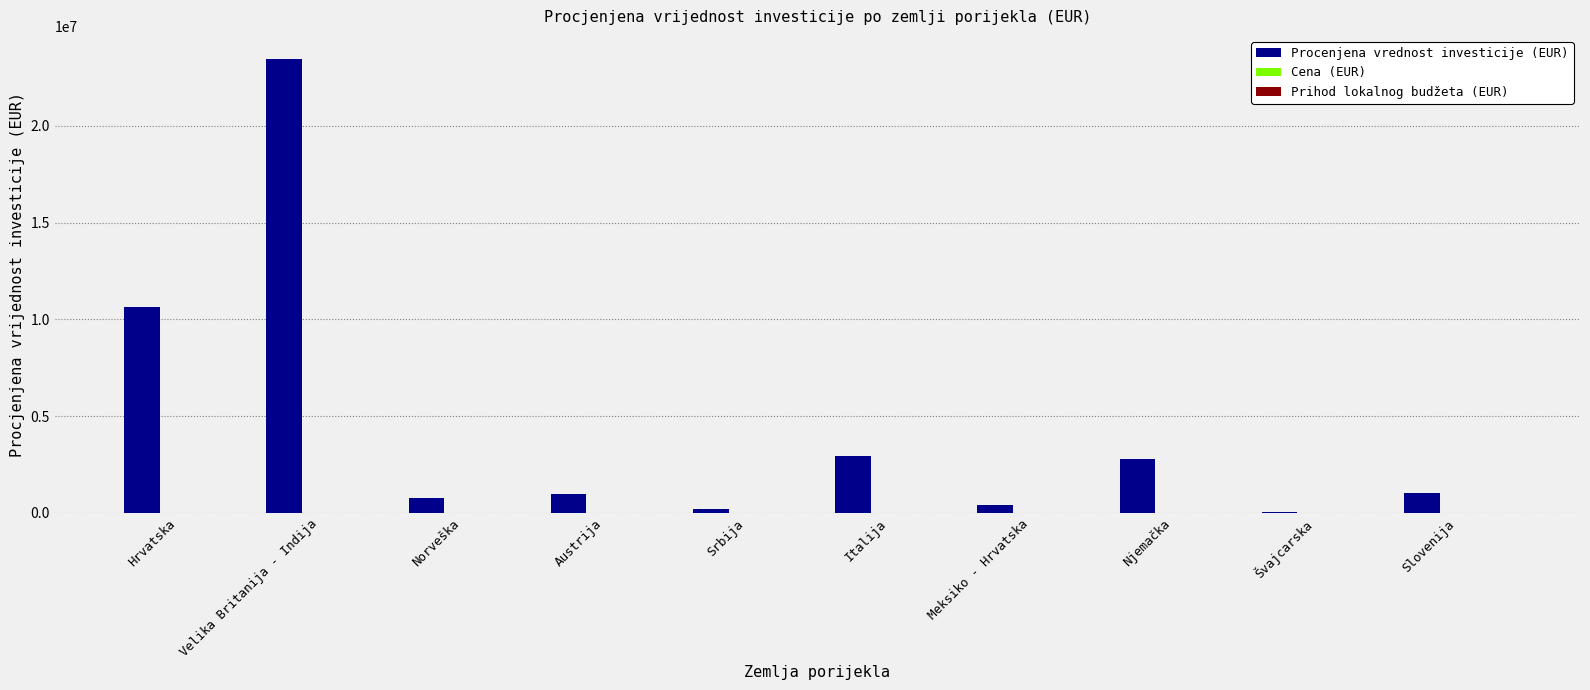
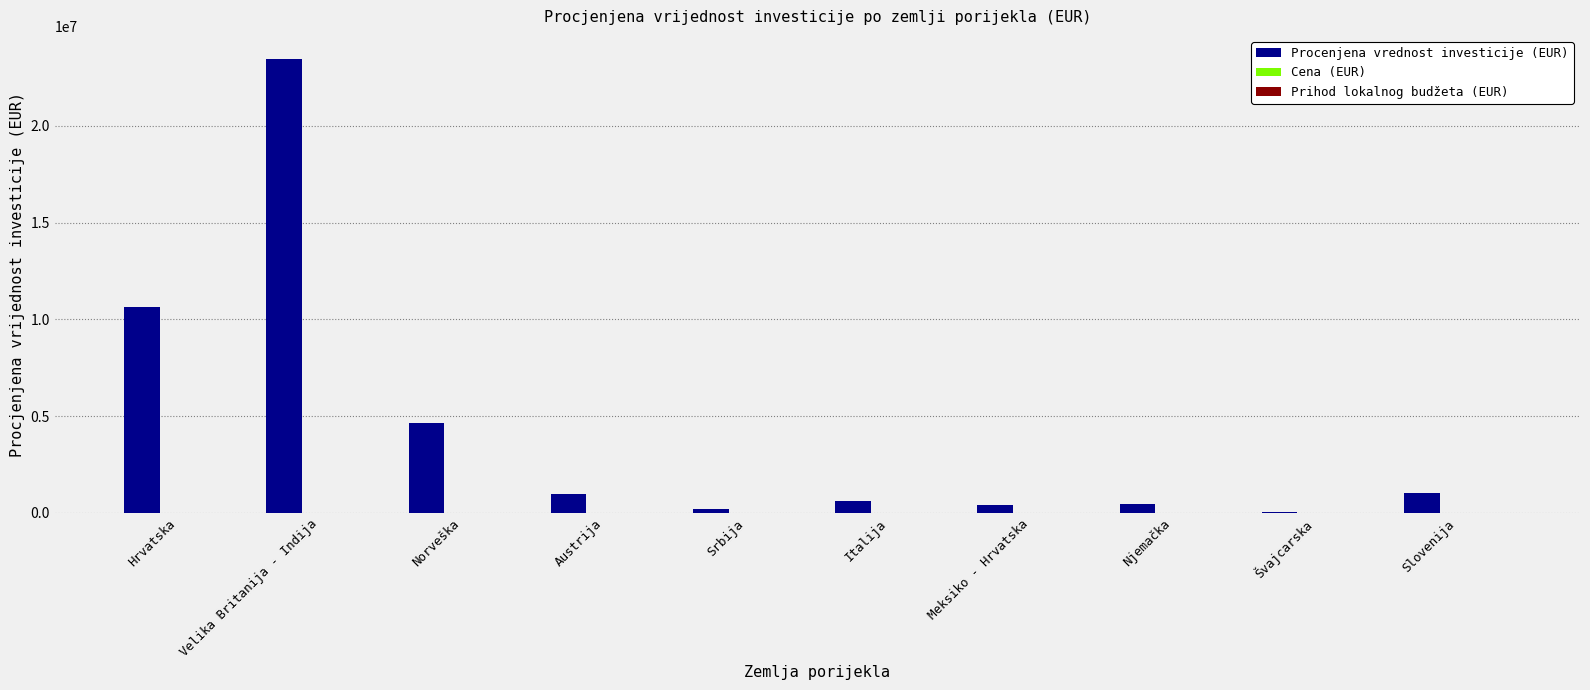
Procenjena vrednost investicije (EUR), Norveška: 800000 -> 4600000
Procenjena vrednost investicije (EUR), Italija: 3000000 -> 600000
Procenjena vrednost investicije (EUR), Njemačka: 2800000 -> 400000
